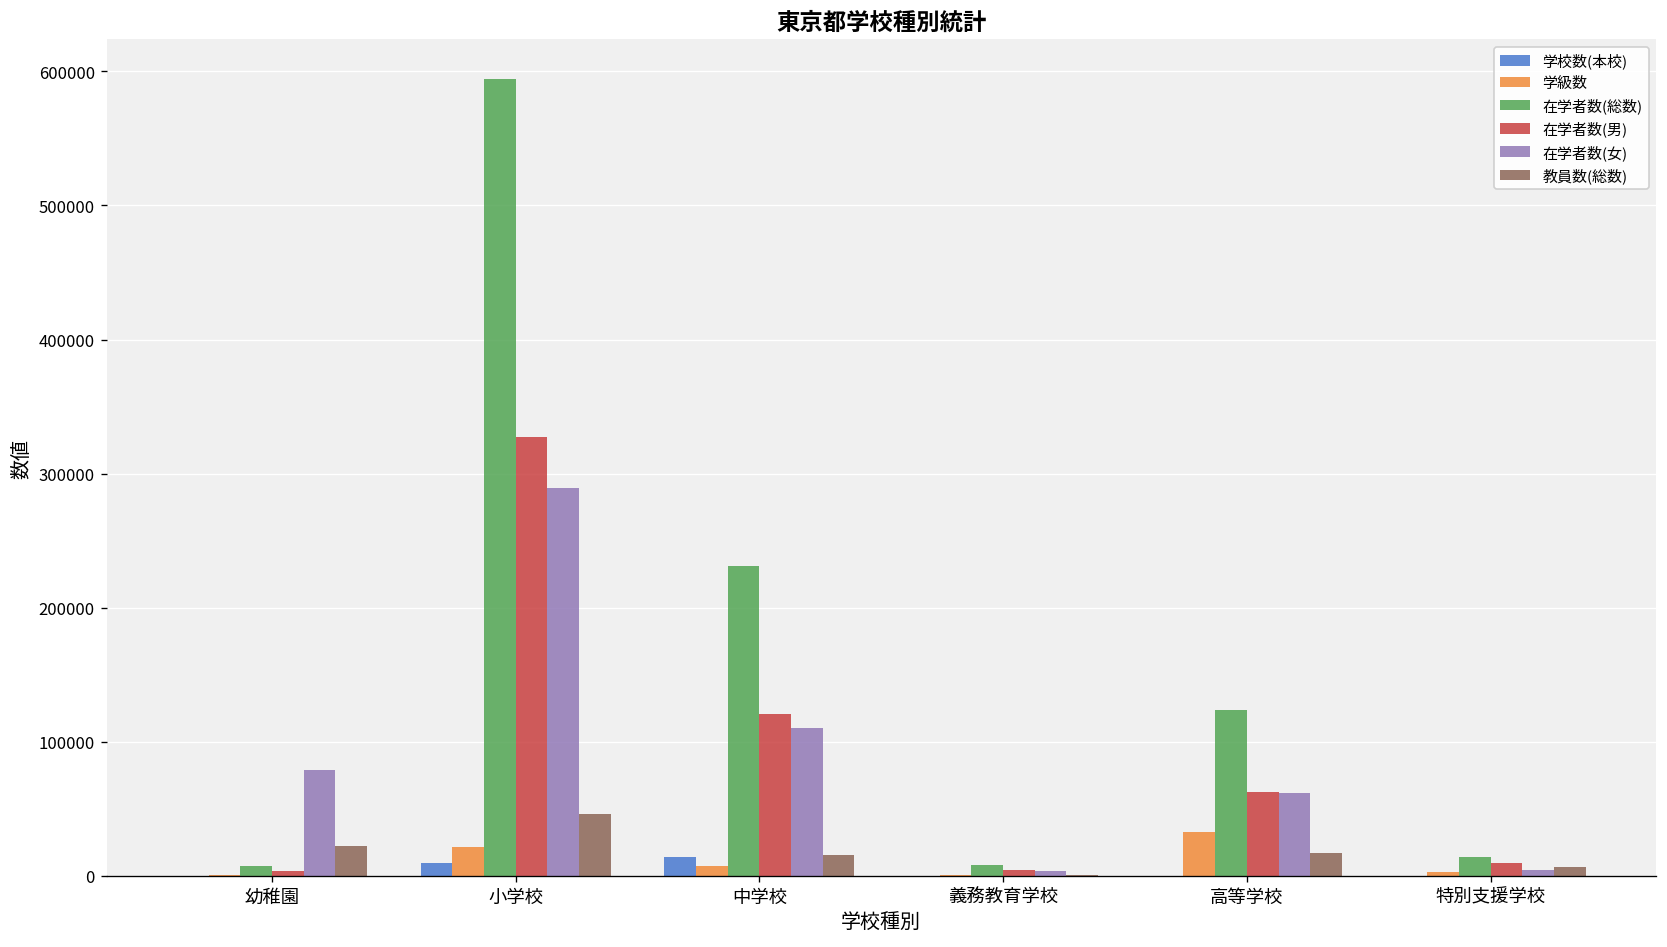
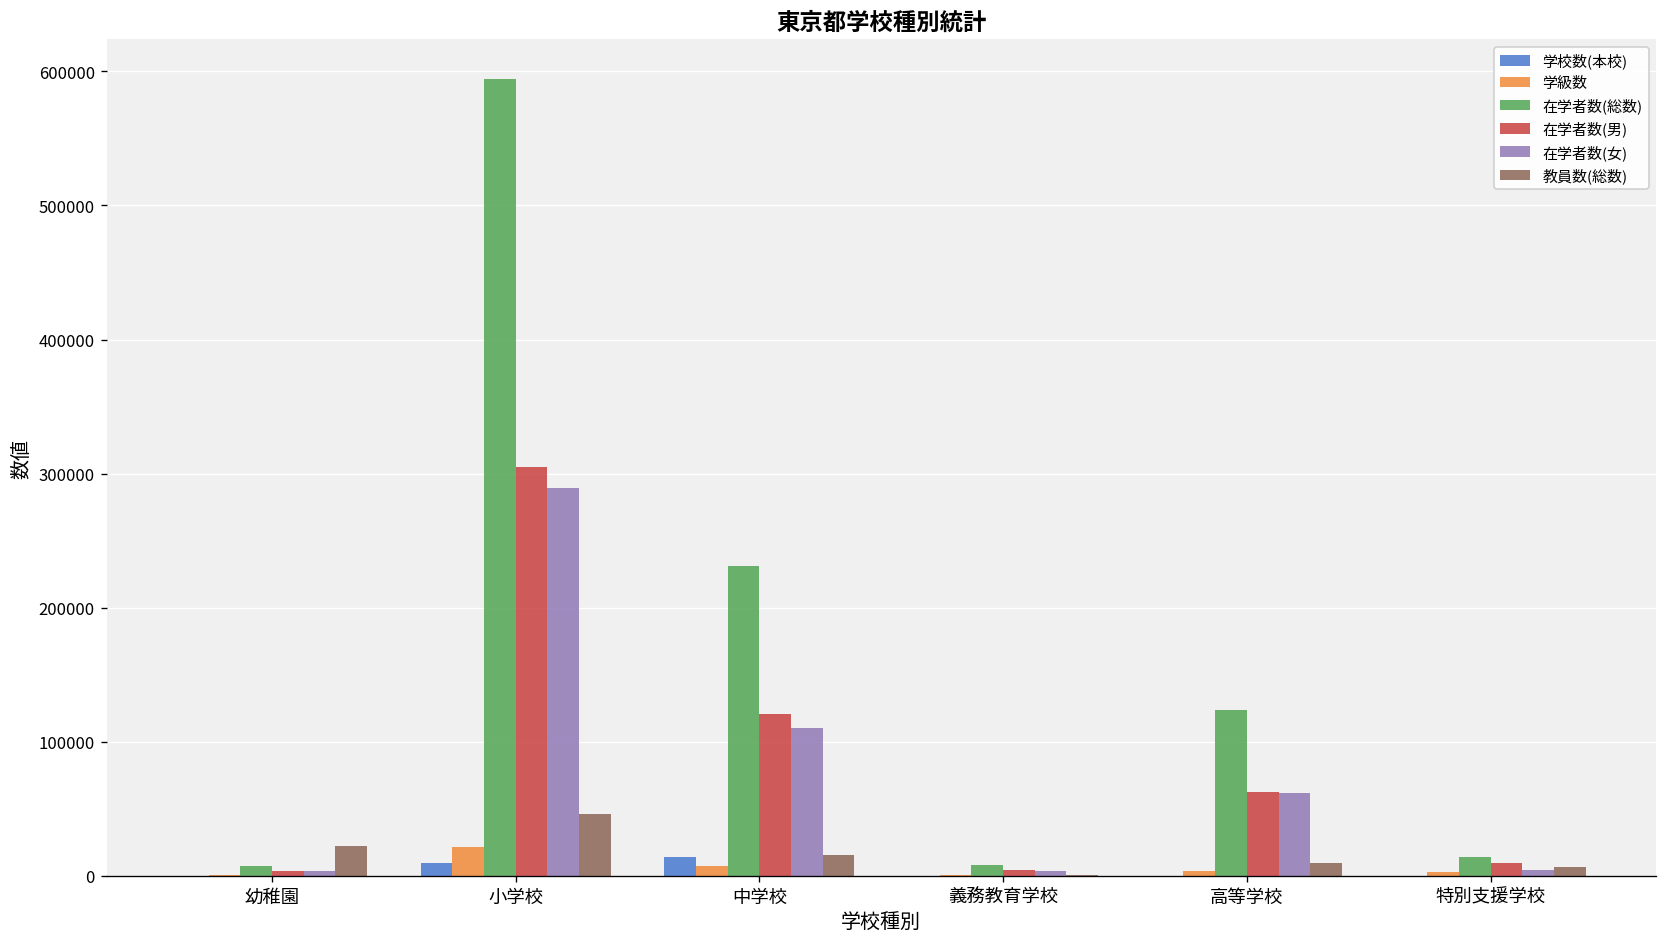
在学者数(女), 幼稚園: 79000 -> 3000
在学者数(男), 小学校: 327000 -> 305000
学級数, 高等学校: 32000 -> 4000
教員数(総数), 高等学校: 17000 -> 9000
